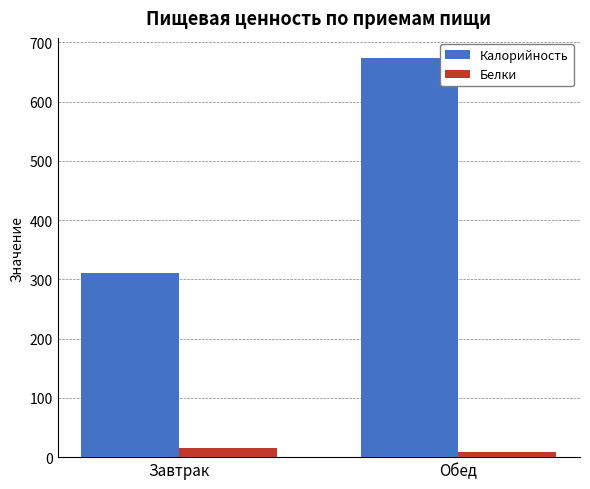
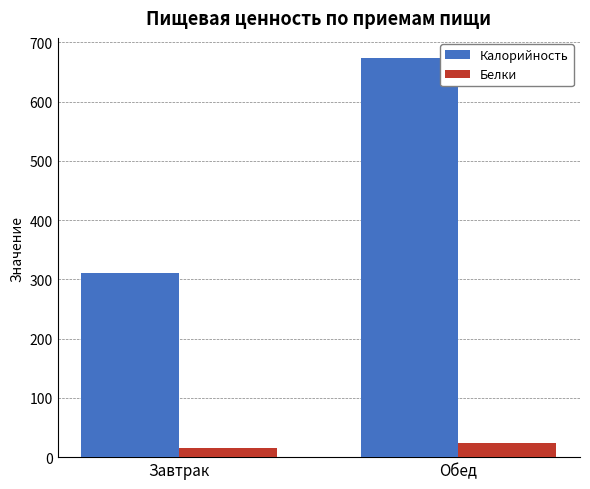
Белки, Обед: 10 -> 20
